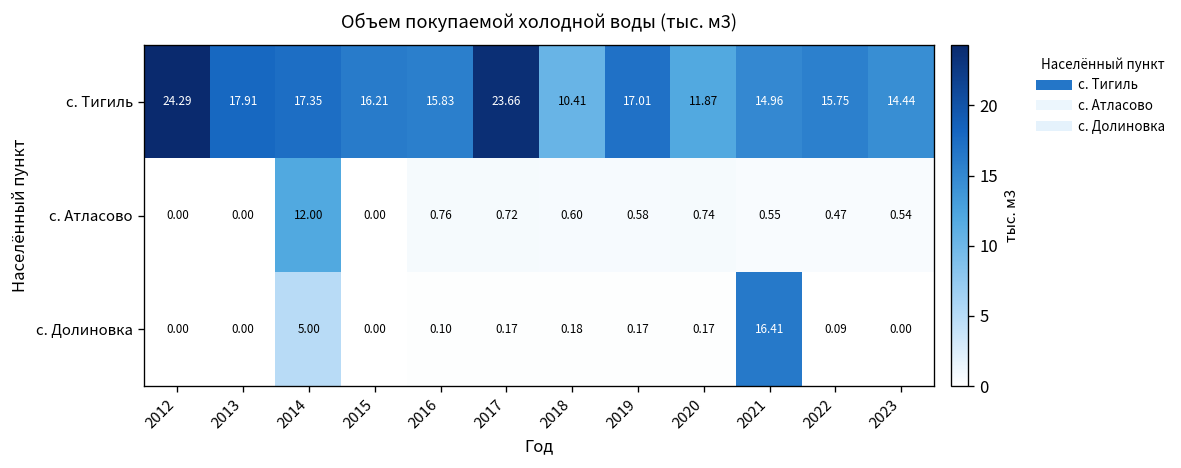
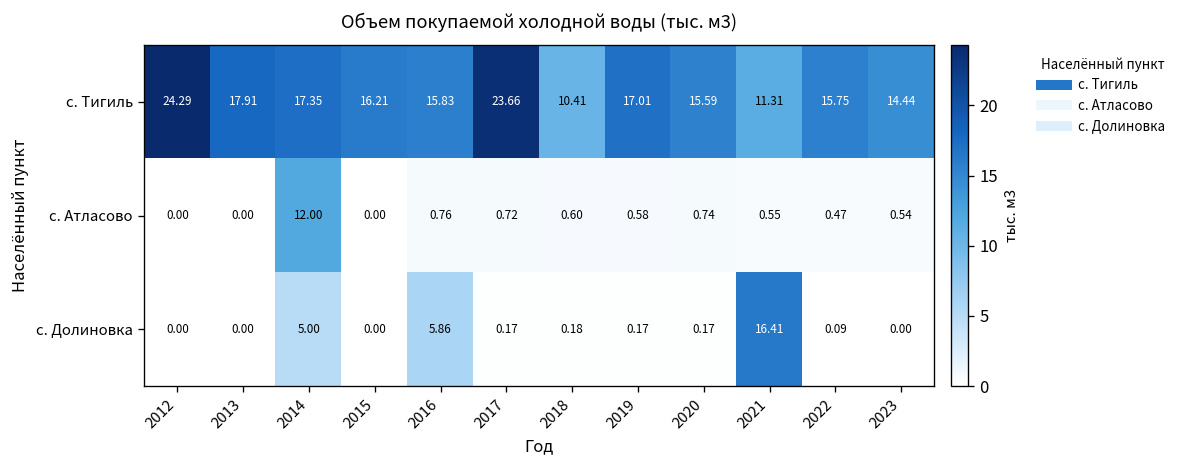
с. Тигиль, 2020: 11.87 -> 15.59
с. Тигиль, 2021: 14.96 -> 11.31
с. Долиновка, 2016: 0.10 -> 5.86
